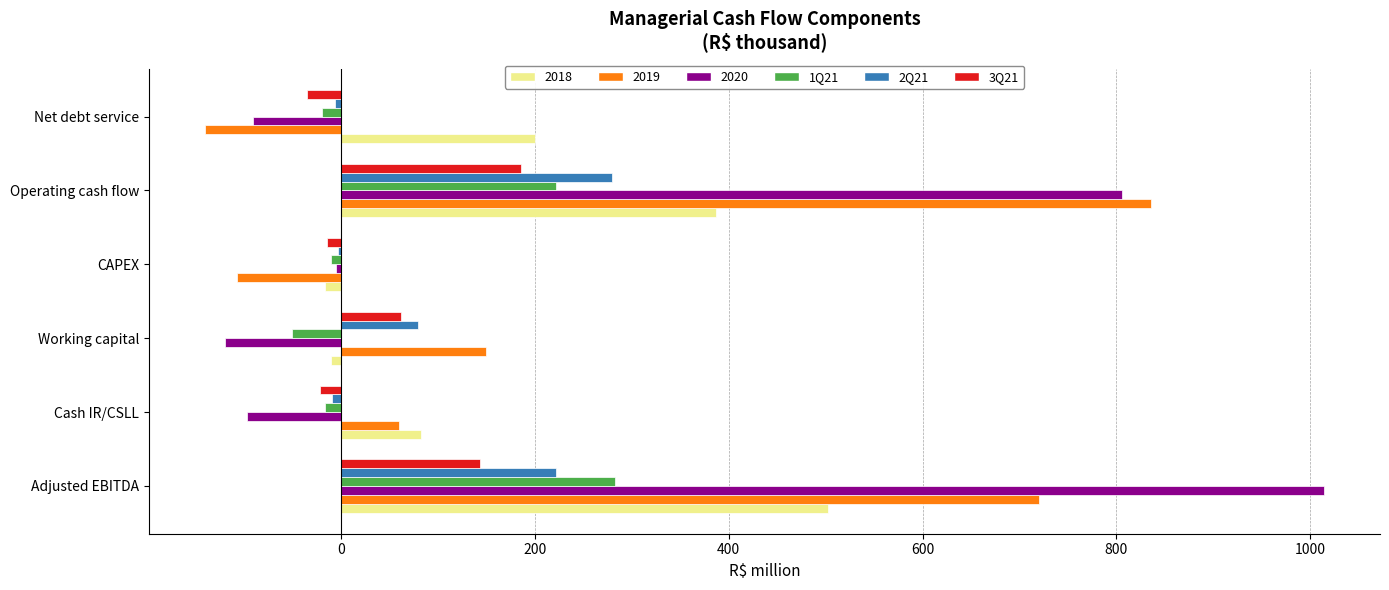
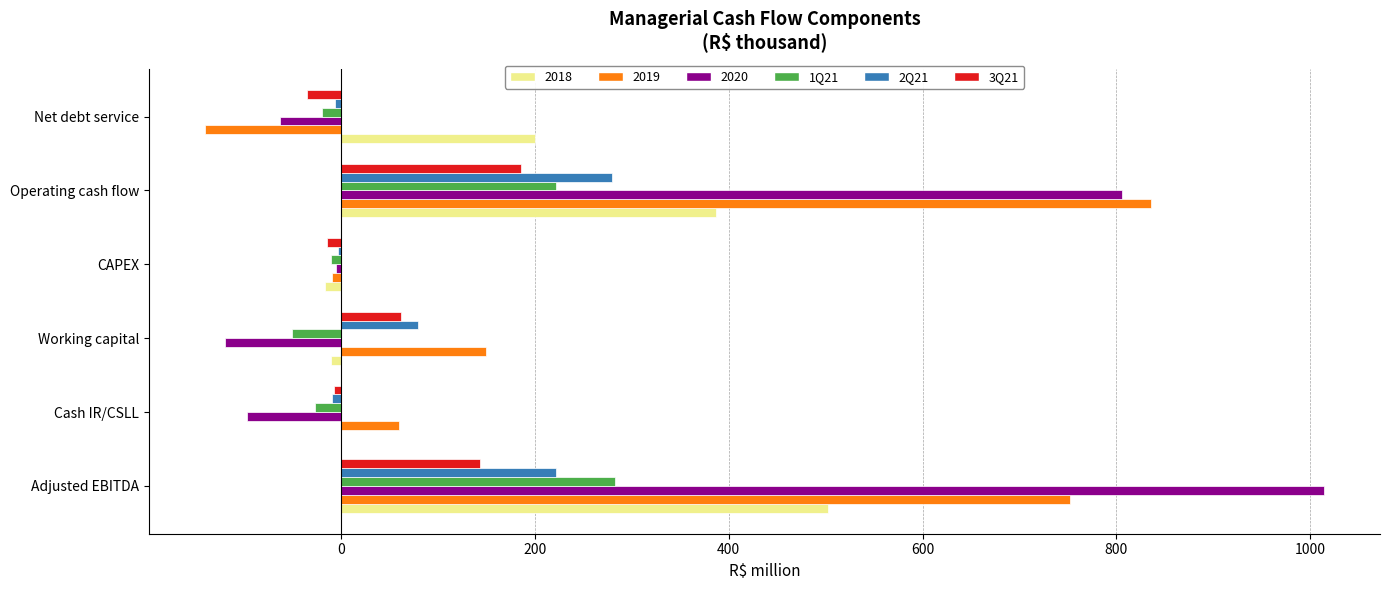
2020, Net debt service: -90 -> -60
2019, CAPEX: -110 -> -10
3Q21, Cash IR/CSLL: -20 -> -10
1Q21, Cash IR/CSLL: -20 -> -30
2018, Cash IR/CSLL: 80 -> 0
2019, Adjusted EBITDA: 720 -> 750
